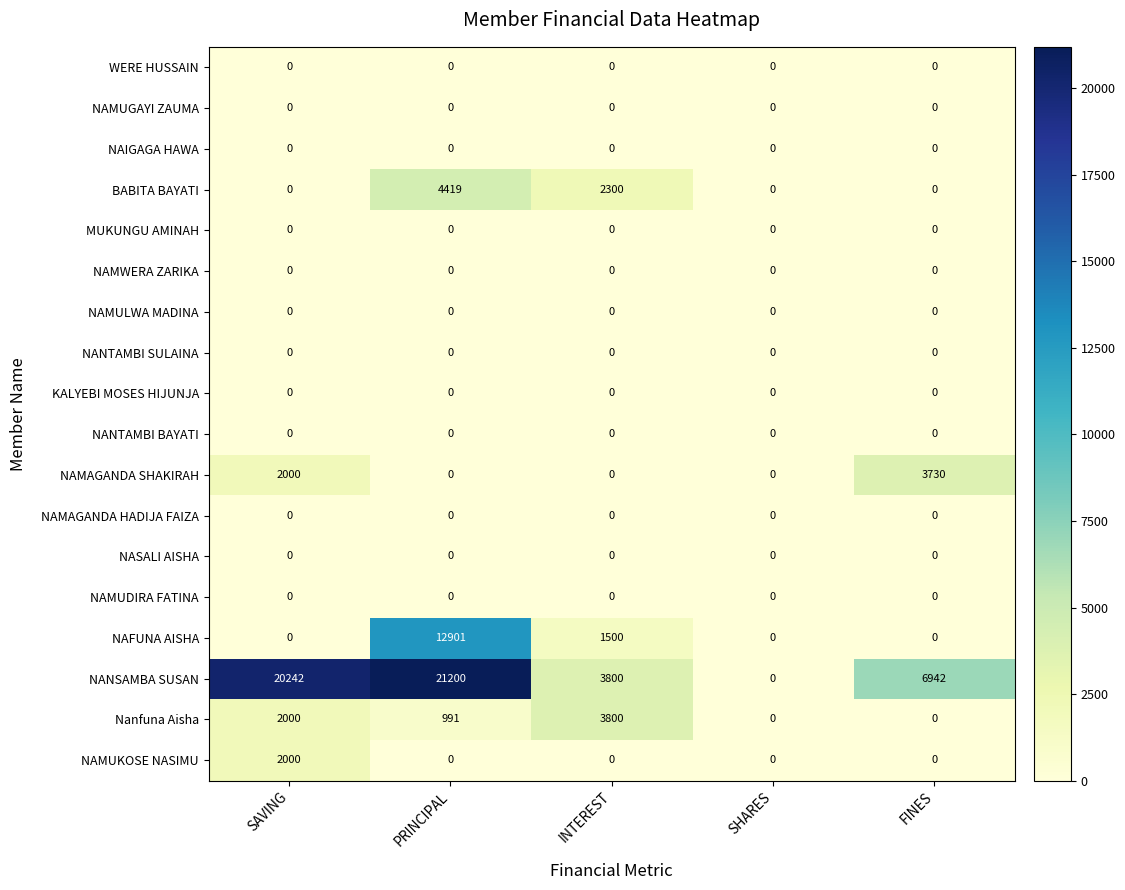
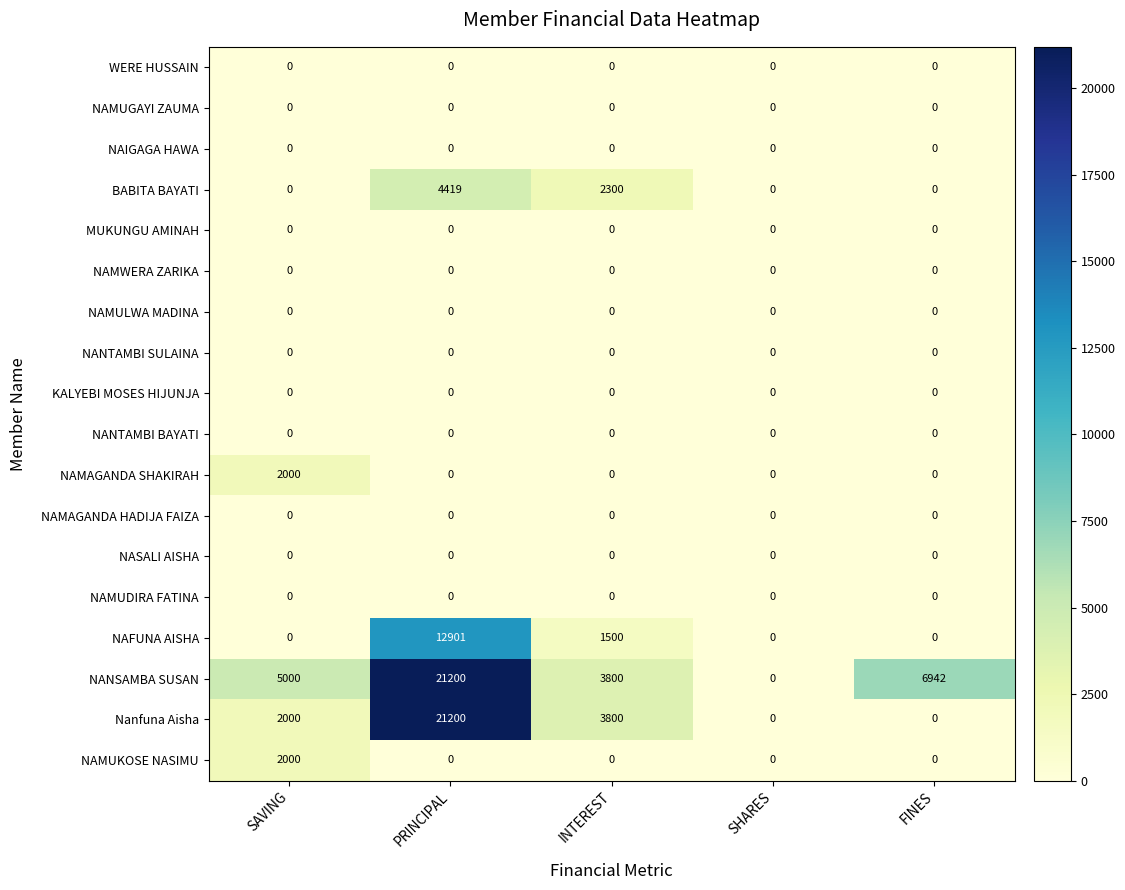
NAMAGANDA SHAKIRAH, FINES: 3730 -> 0
NANSAMBA SUSAN, SAVING: 20242 -> 5000
Nanfuna Aisha, PRINCIPAL: 991 -> 21200
